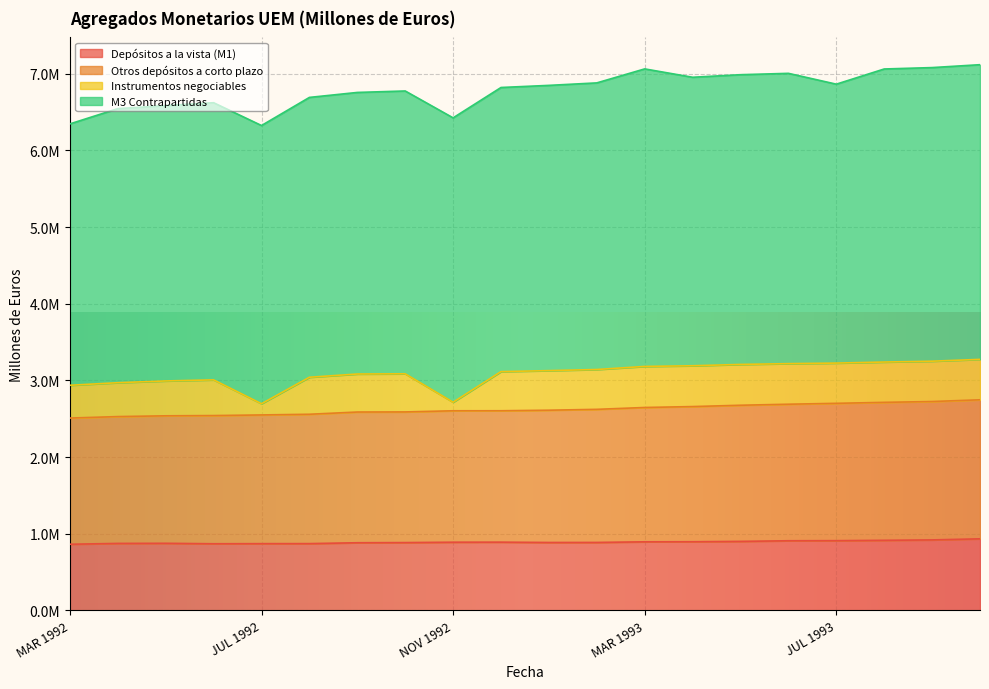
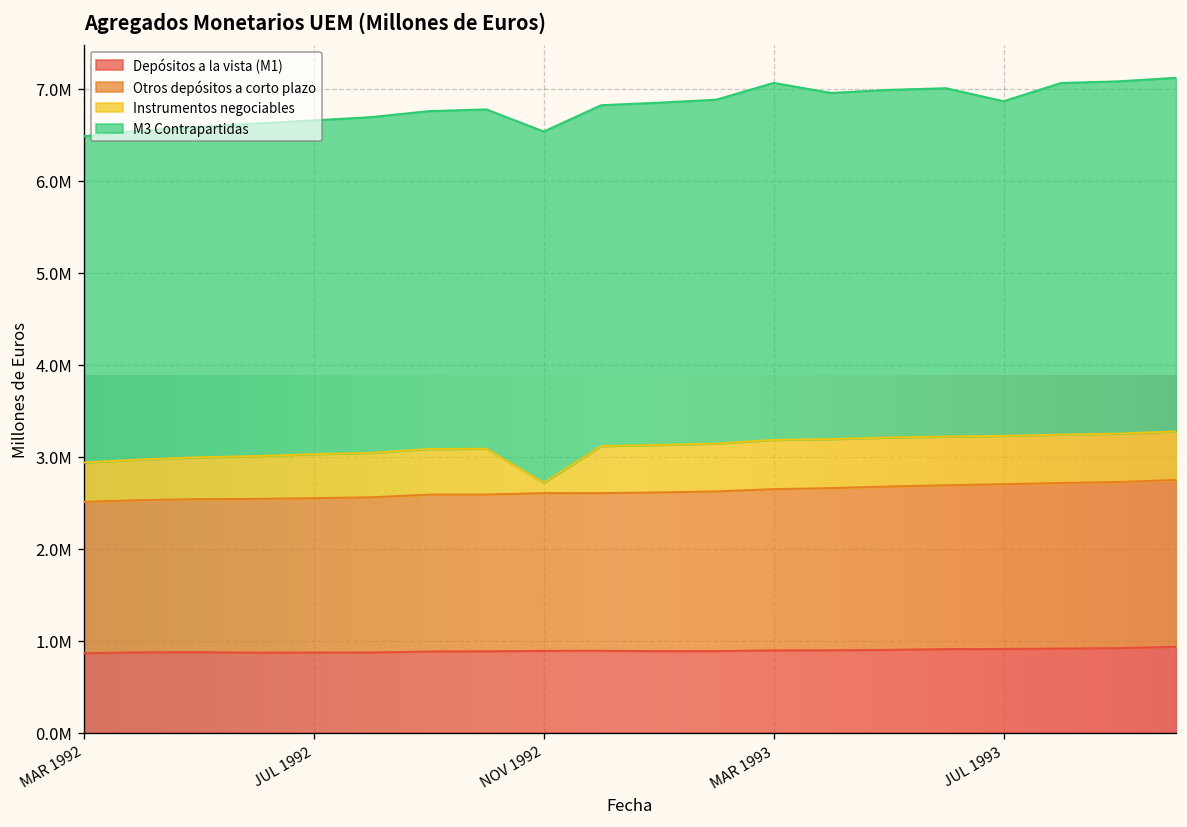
M3 Contrapartidas, MAR 1992: 3400000 -> 3500000
Instrumentos negociables, JUL 1992: 100000 -> 500000
M3 Contrapartidas, NOV 1992: 3700000 -> 3800000
